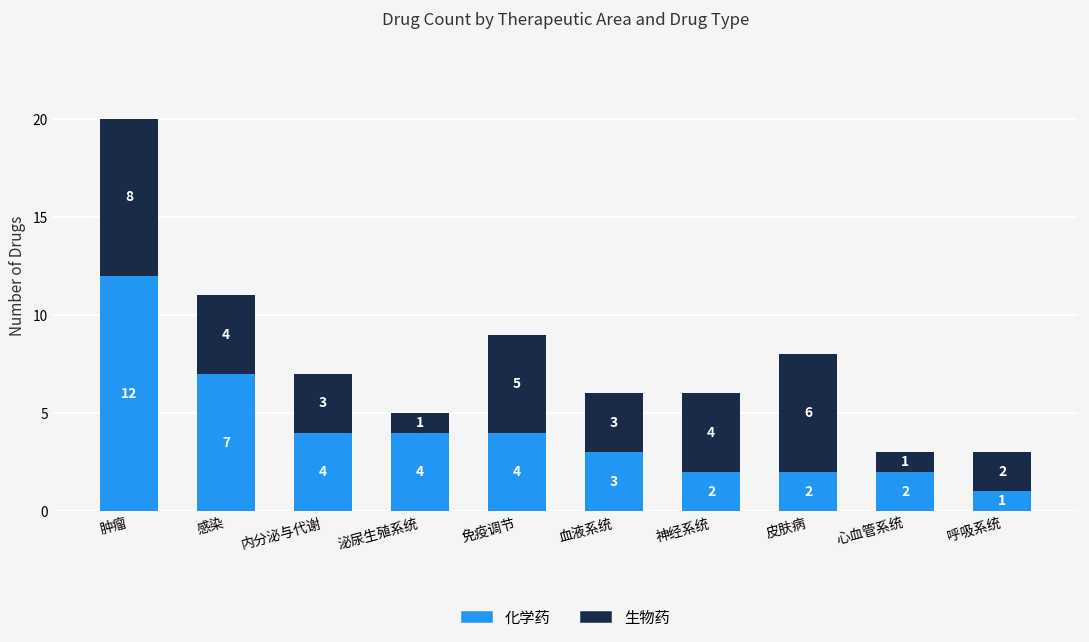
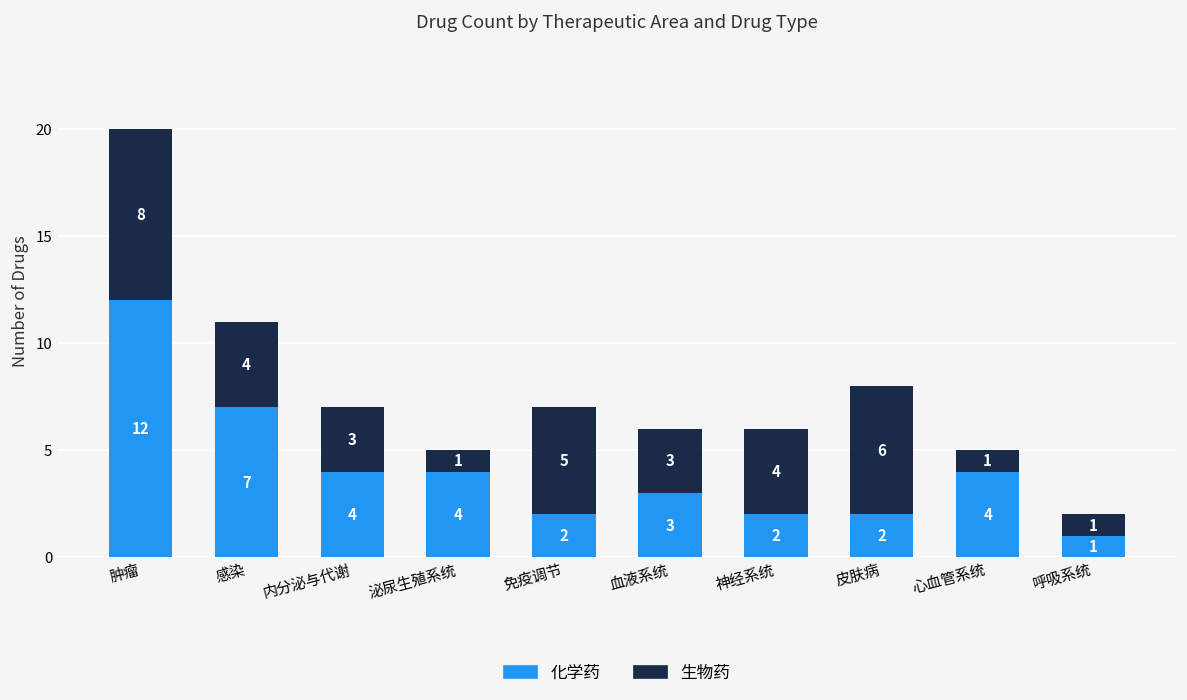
化学药, 免疫调节: 4 -> 2
化学药, 心血管系统: 2 -> 4
生物药, 呼吸系统: 2 -> 1
